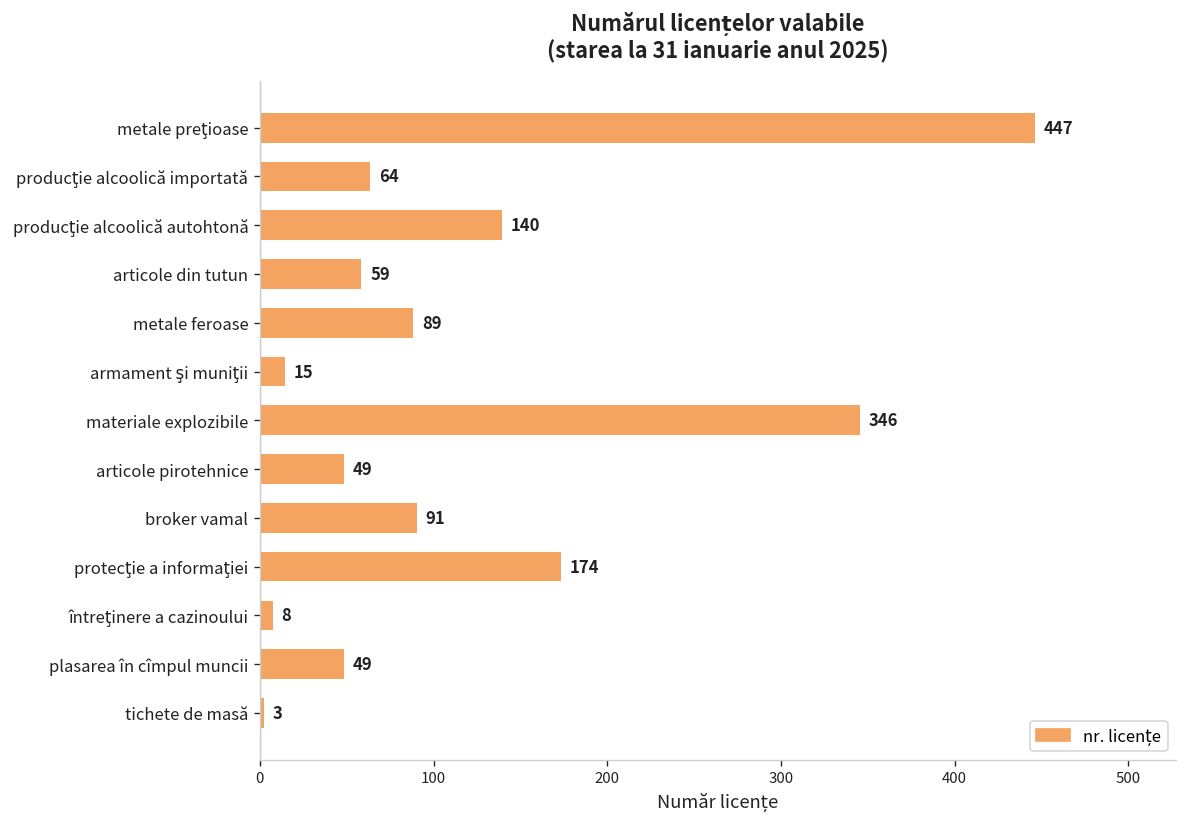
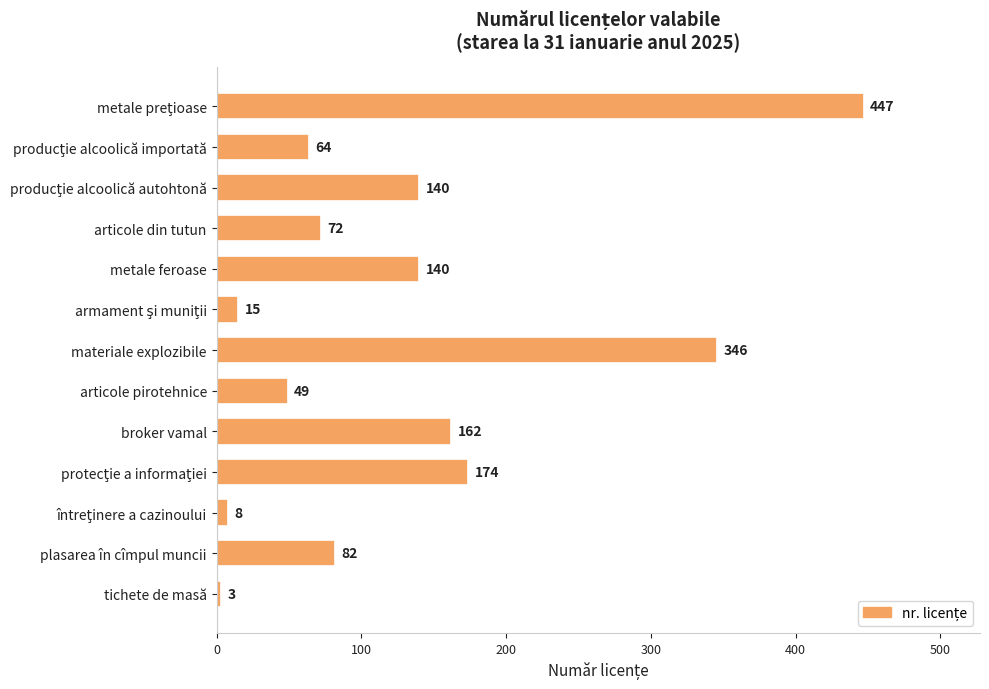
articole din tutun: 59 -> 72
metale feroase: 89 -> 140
broker vamal: 91 -> 162
plasarea în cîmpul muncii: 49 -> 82
